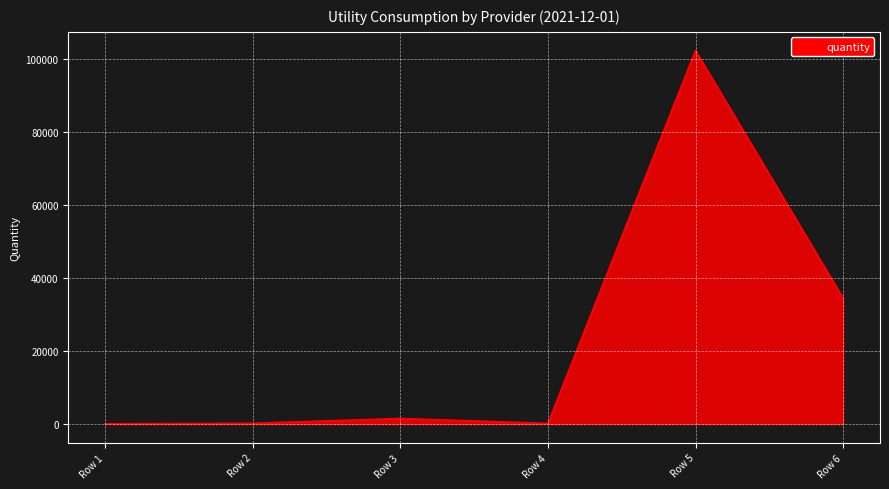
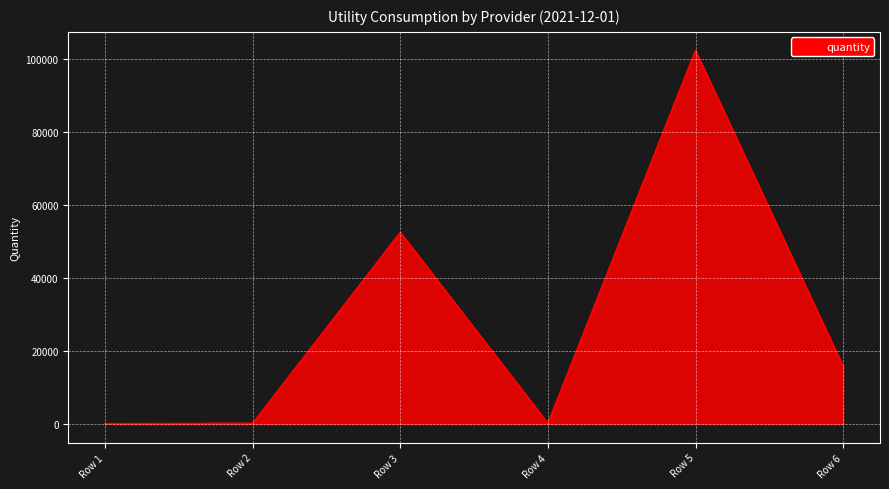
Row 3: 2000 -> 53000
Row 6: 35000 -> 16000
